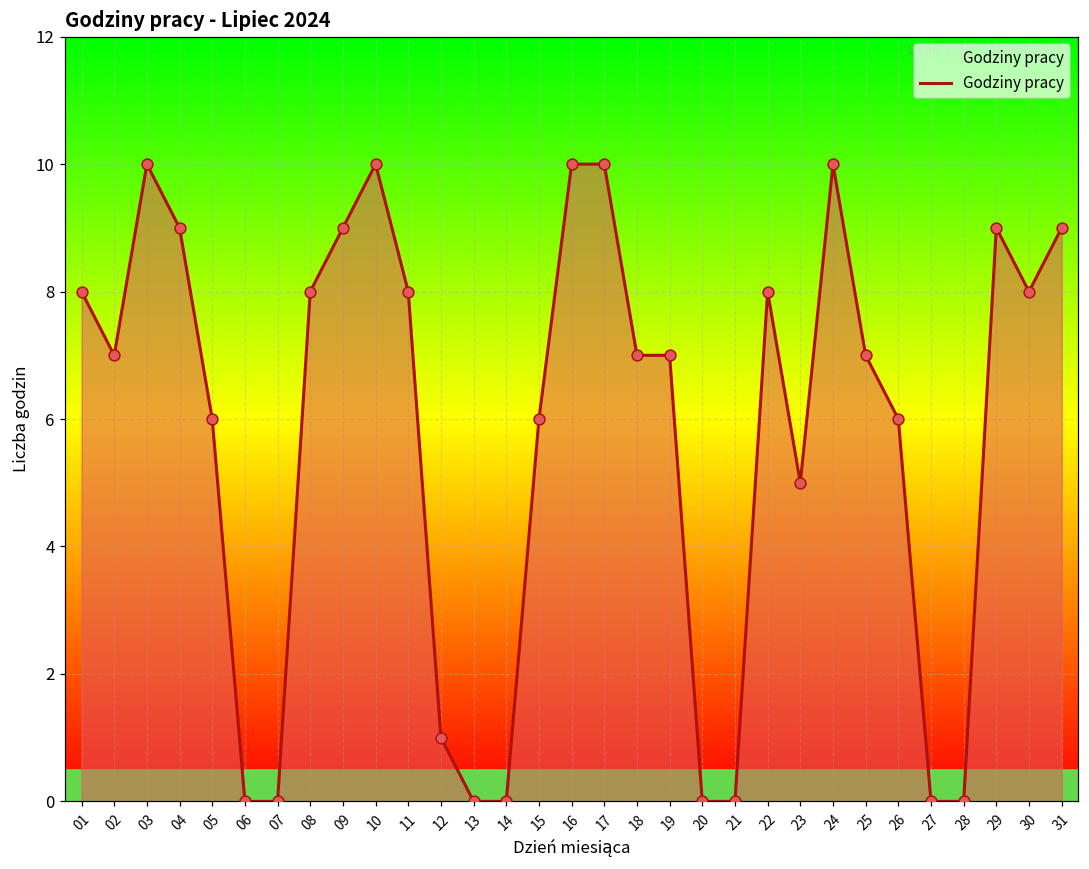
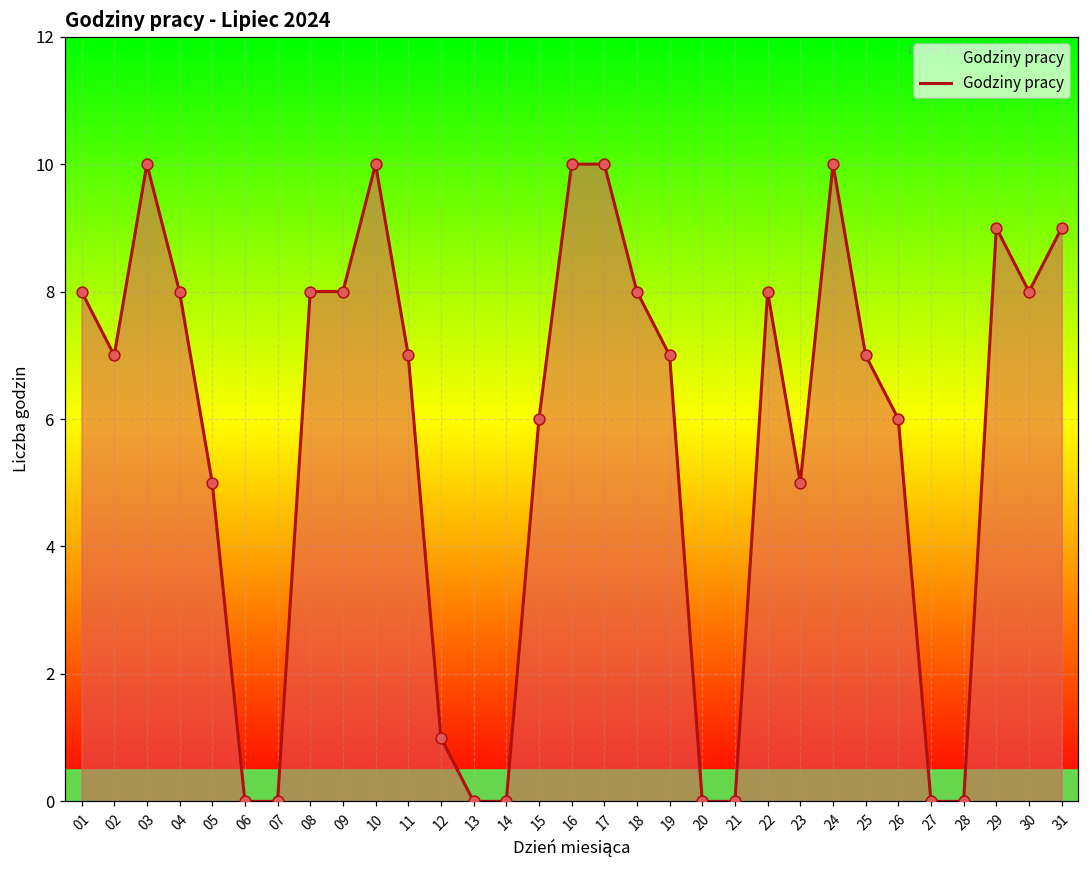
04: 9 -> 8
05: 6 -> 5
09: 9 -> 8
11: 8 -> 7
18: 7 -> 8
